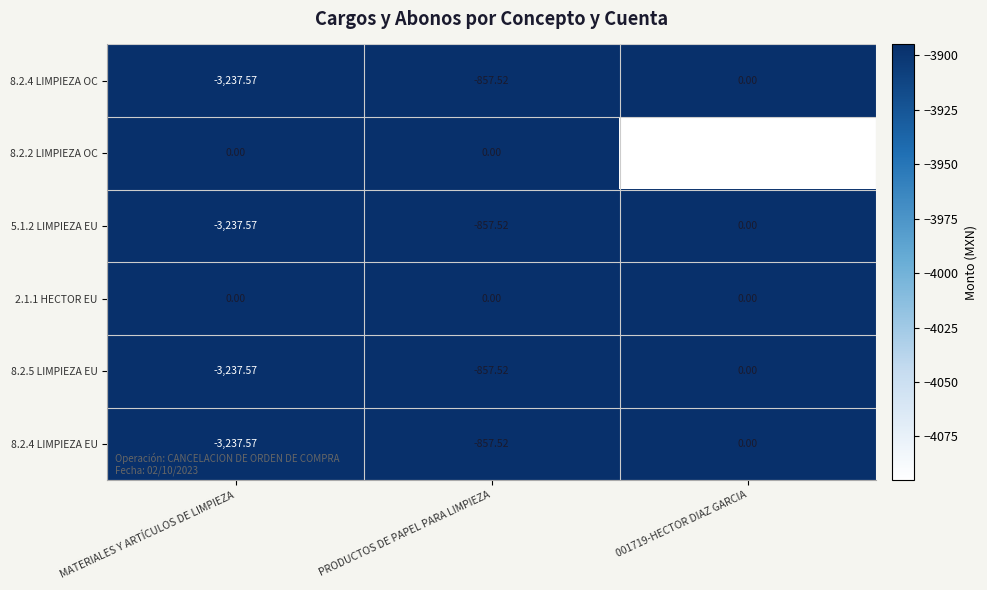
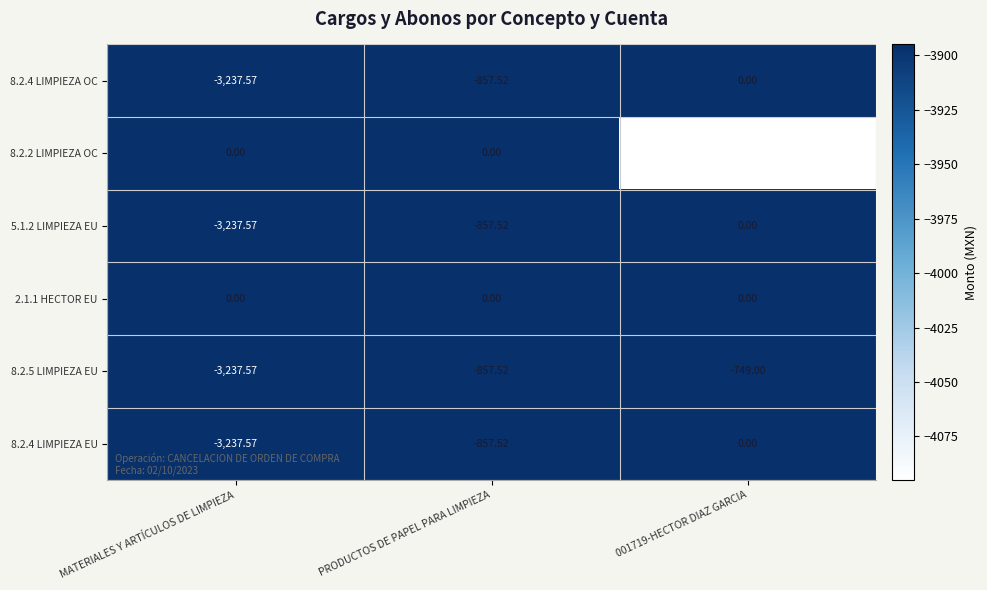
8.2.5 LIMPIEZA EU, 001719-HECTOR DIAZ GARCIA: 0.00 -> -749.00
